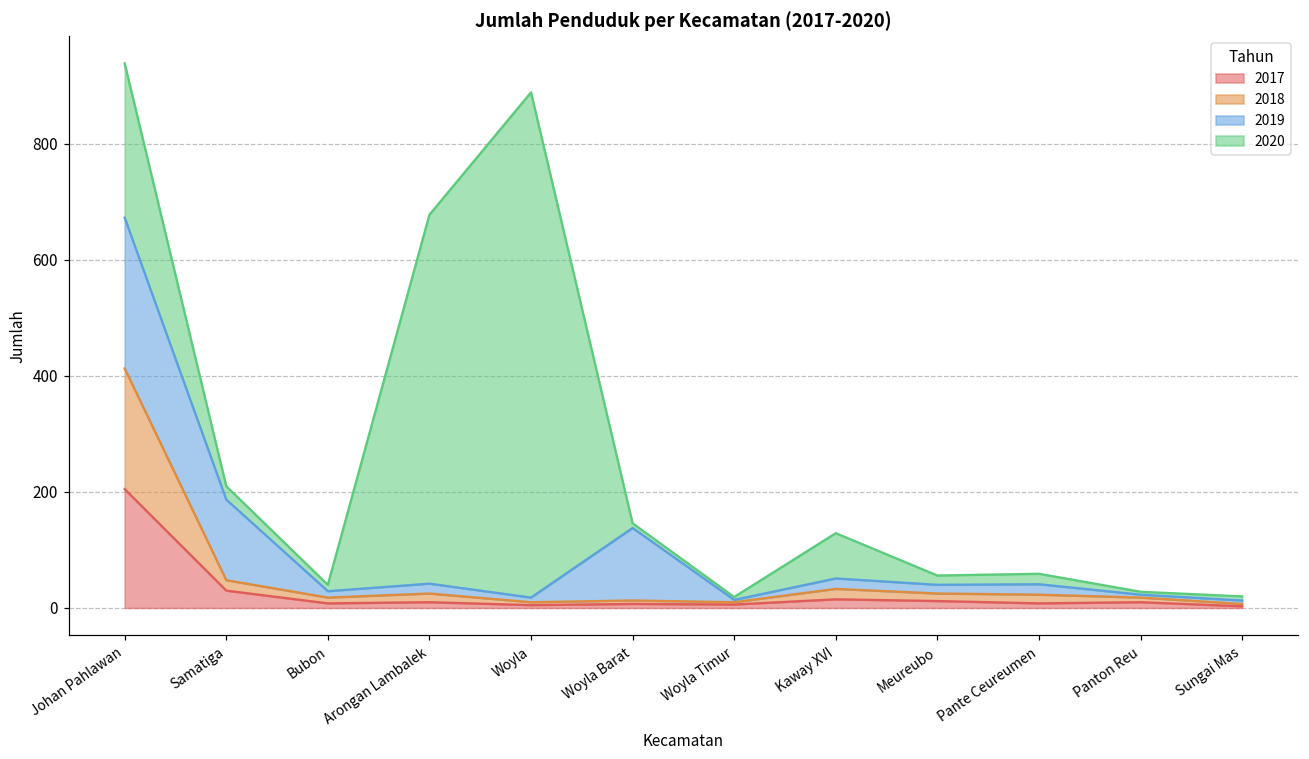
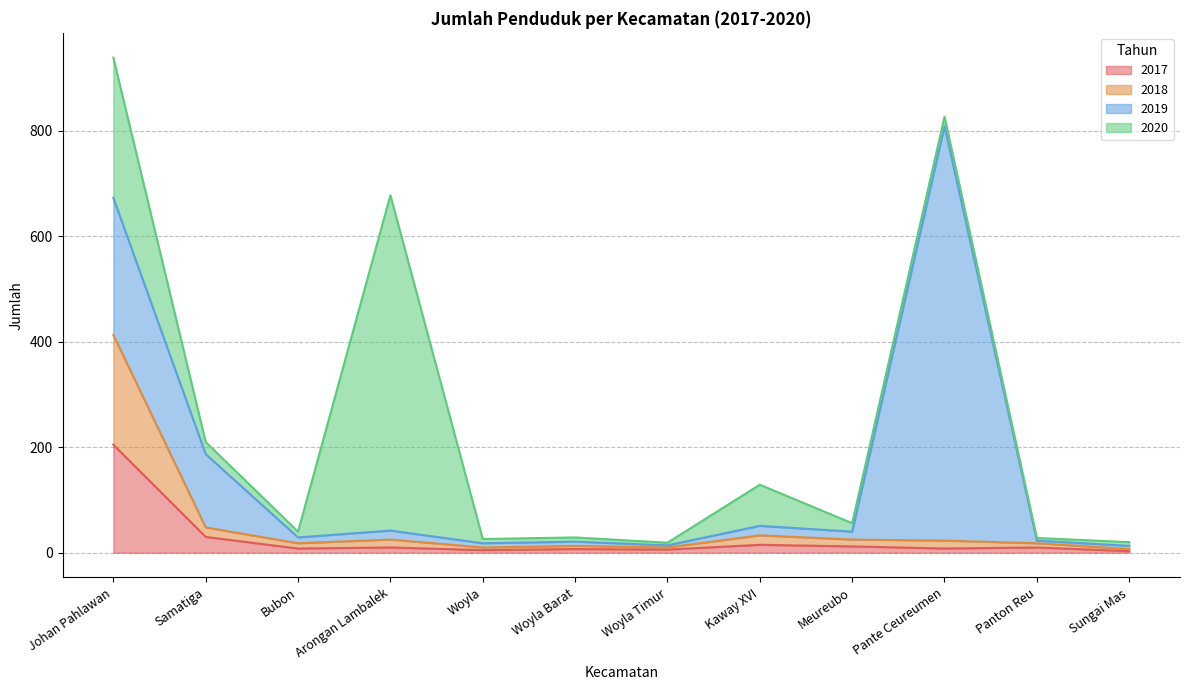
2020, Woyla: 870 -> 10
2019, Woyla Barat: 130 -> 10
2019, Pante Ceureumen: 20 -> 790
